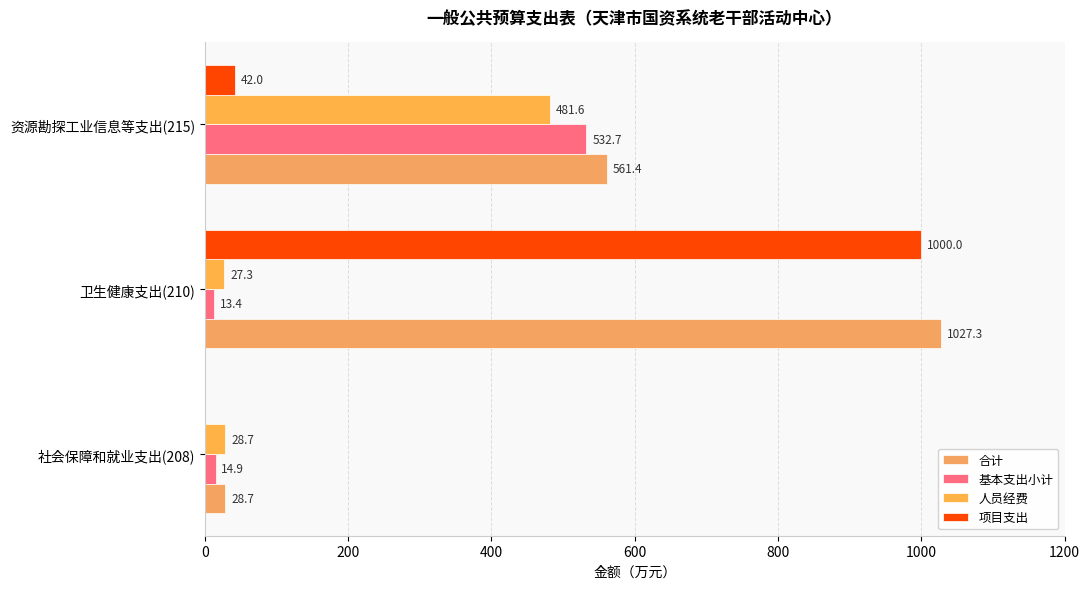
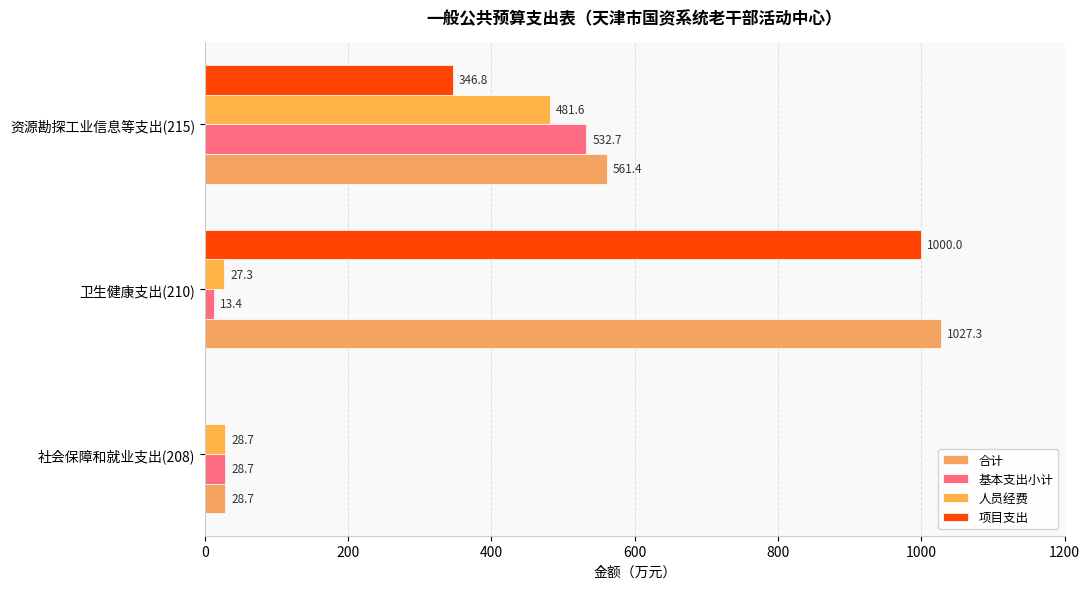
项目支出, 资源勘探工业信息等支出(215): 42.0 -> 346.8
基本支出小计, 社会保障和就业支出(208): 14.9 -> 28.7
